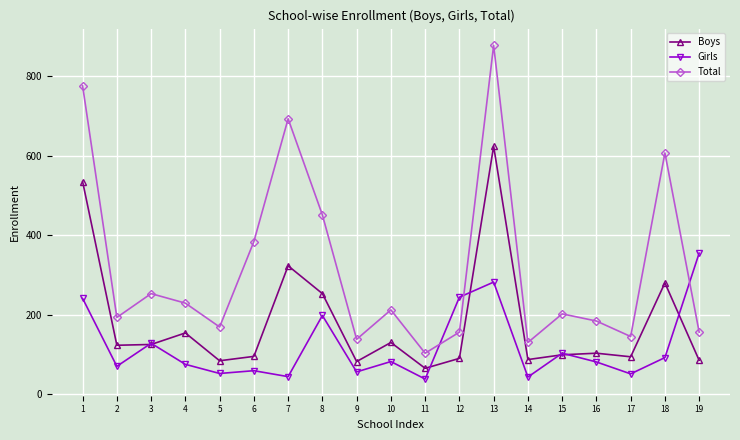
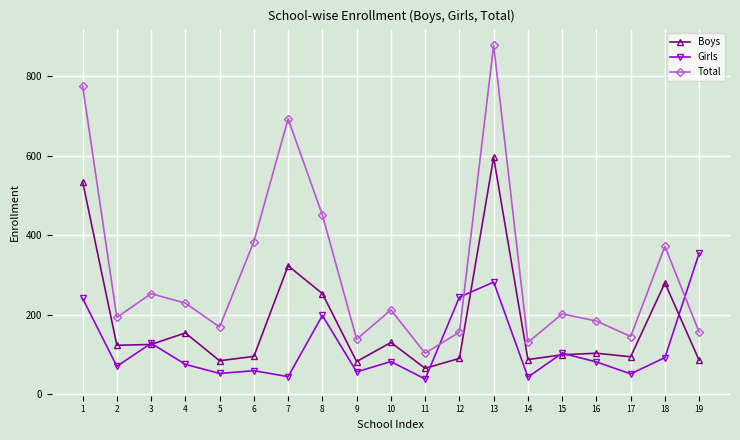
Boys, 13: 620 -> 600
Total, 18: 610 -> 370
